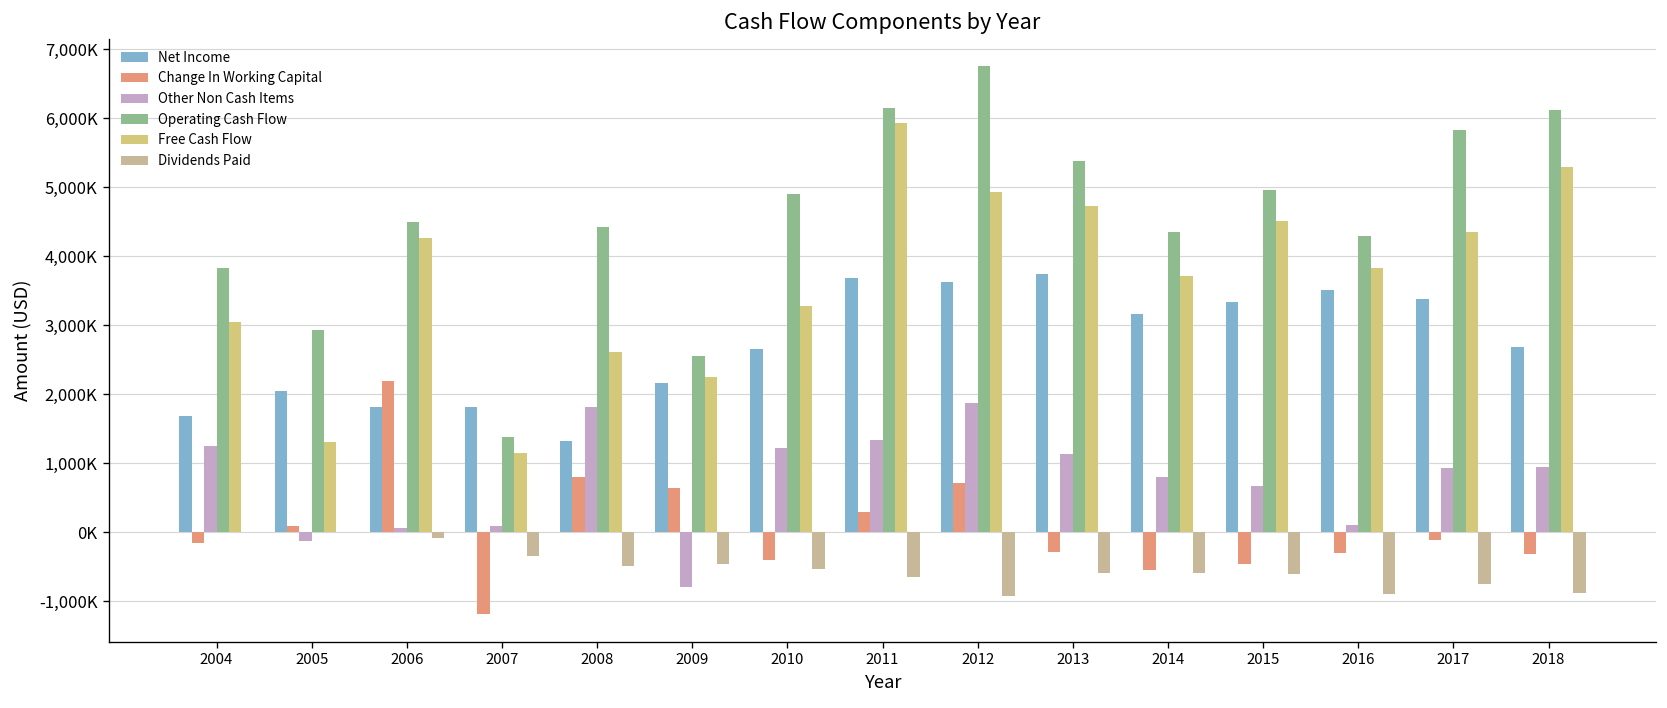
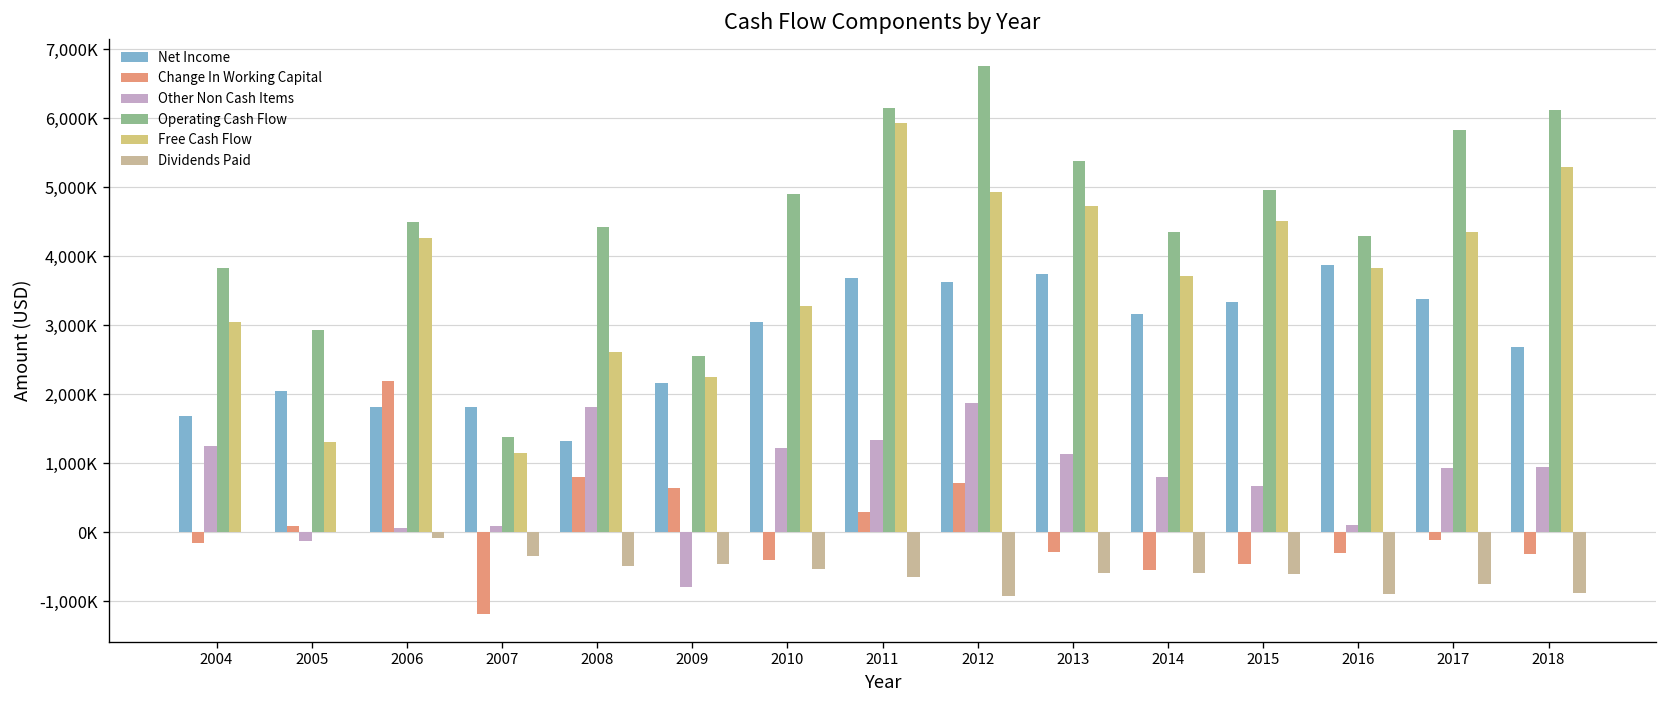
Net Income, 2010: 2,700,000 -> 3,000,000
Net Income, 2016: 3,500,000 -> 3,900,000
